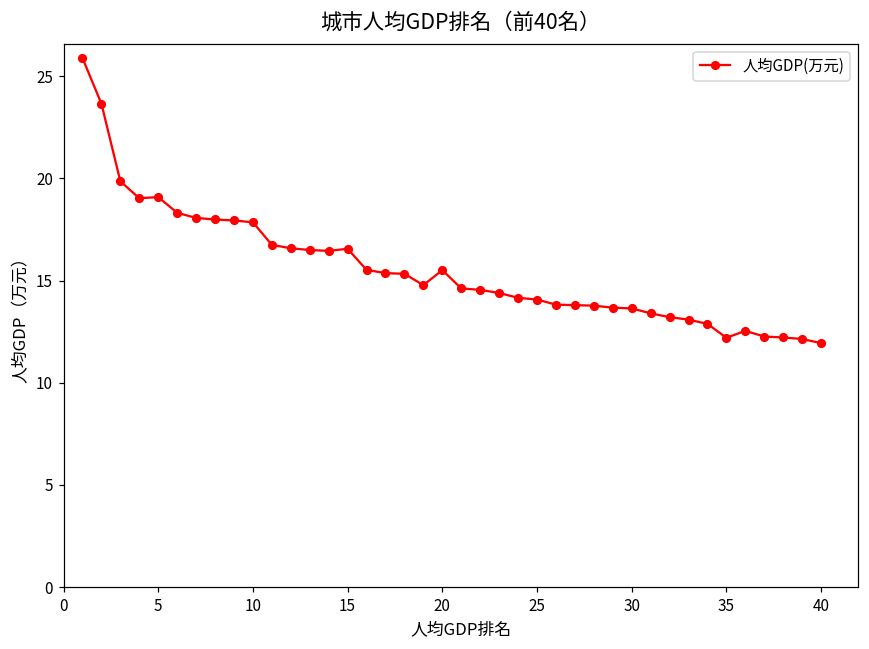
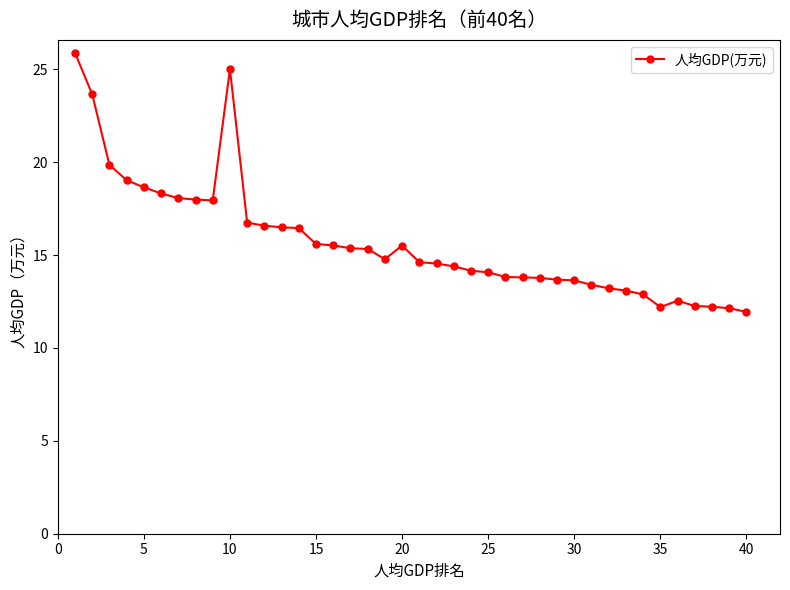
5: 19.1 -> 18.6
10: 17.9 -> 25.0
15: 16.6 -> 15.6
